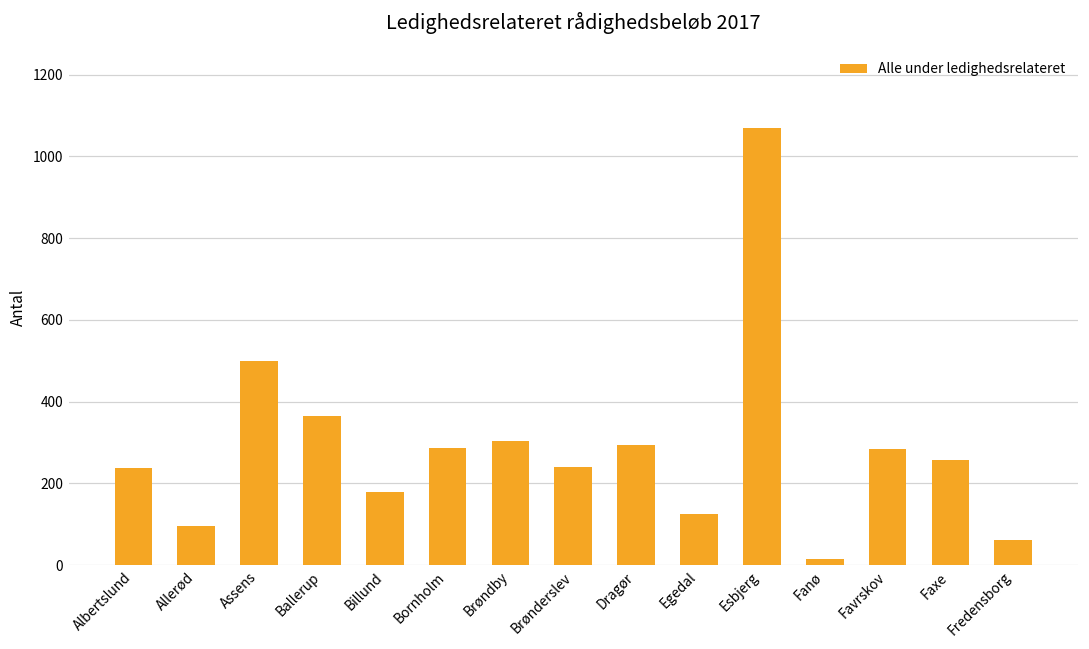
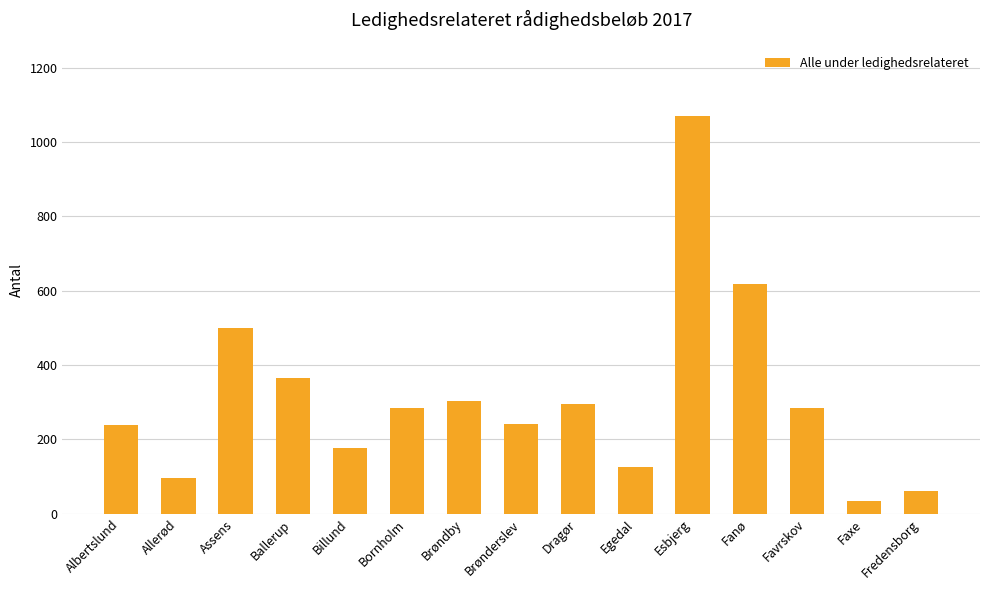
Fanø: 20 -> 620
Faxe: 260 -> 40
